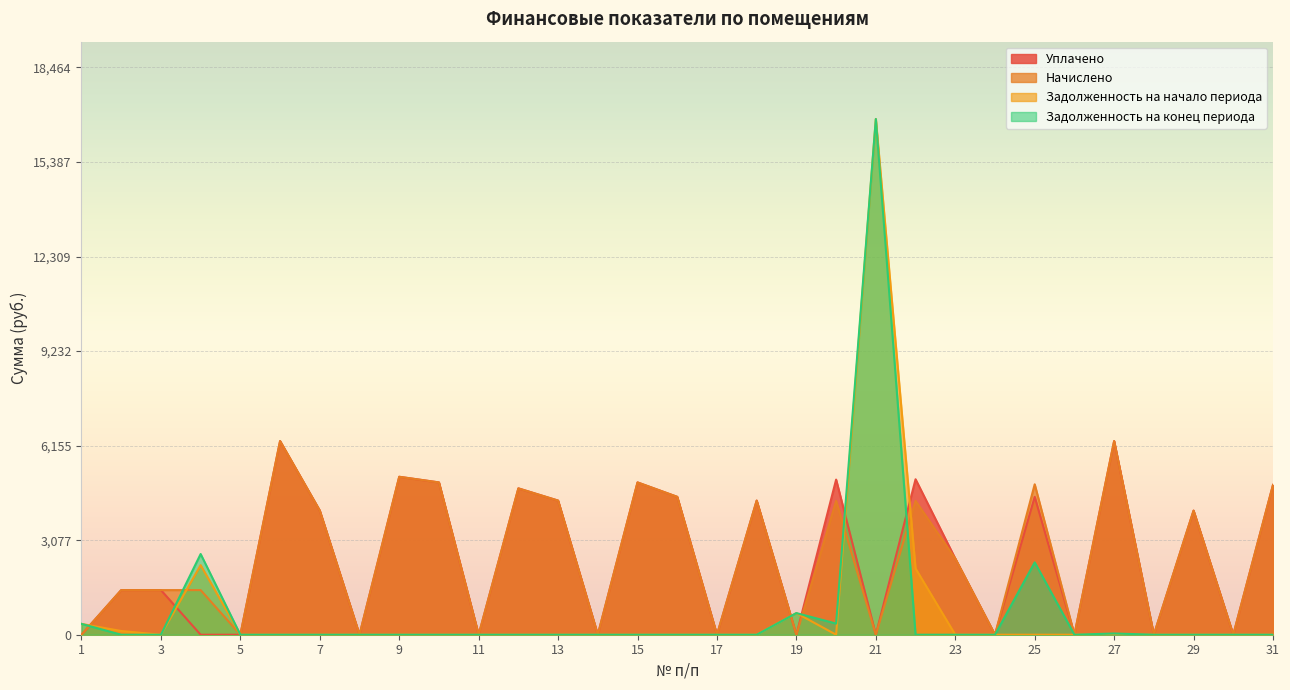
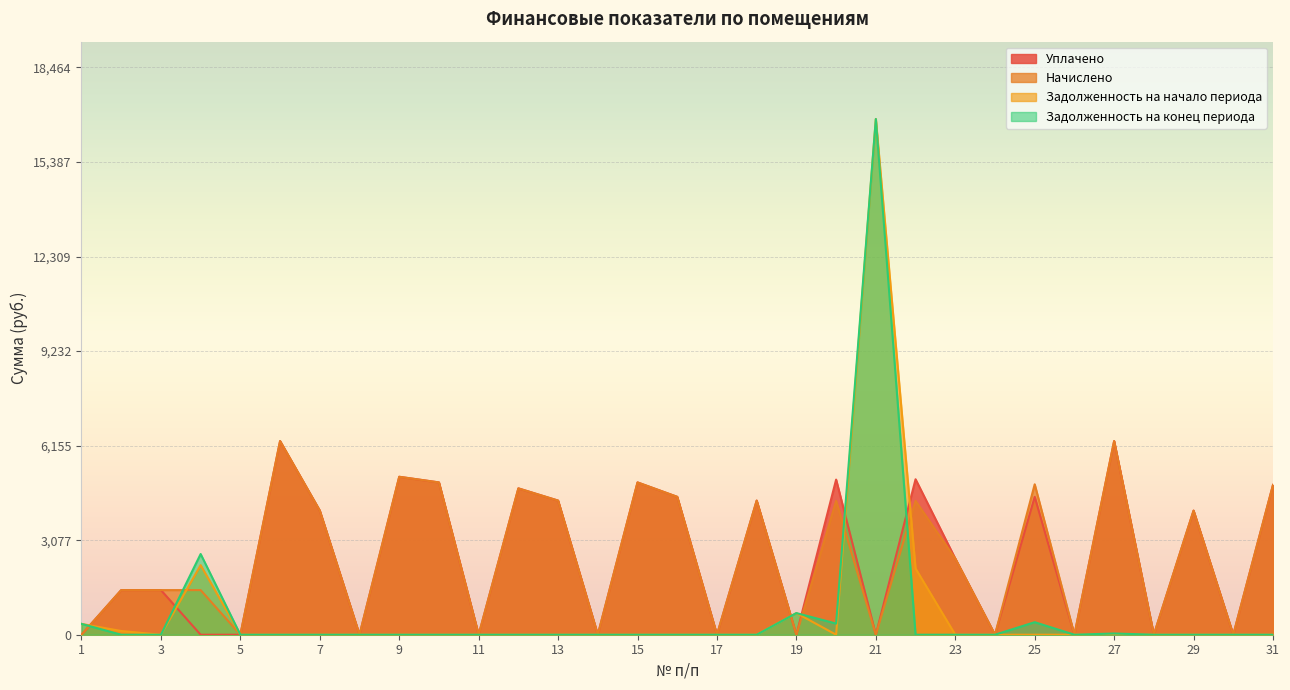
Задолженность на конец периода, 25: 2,400 -> 400
